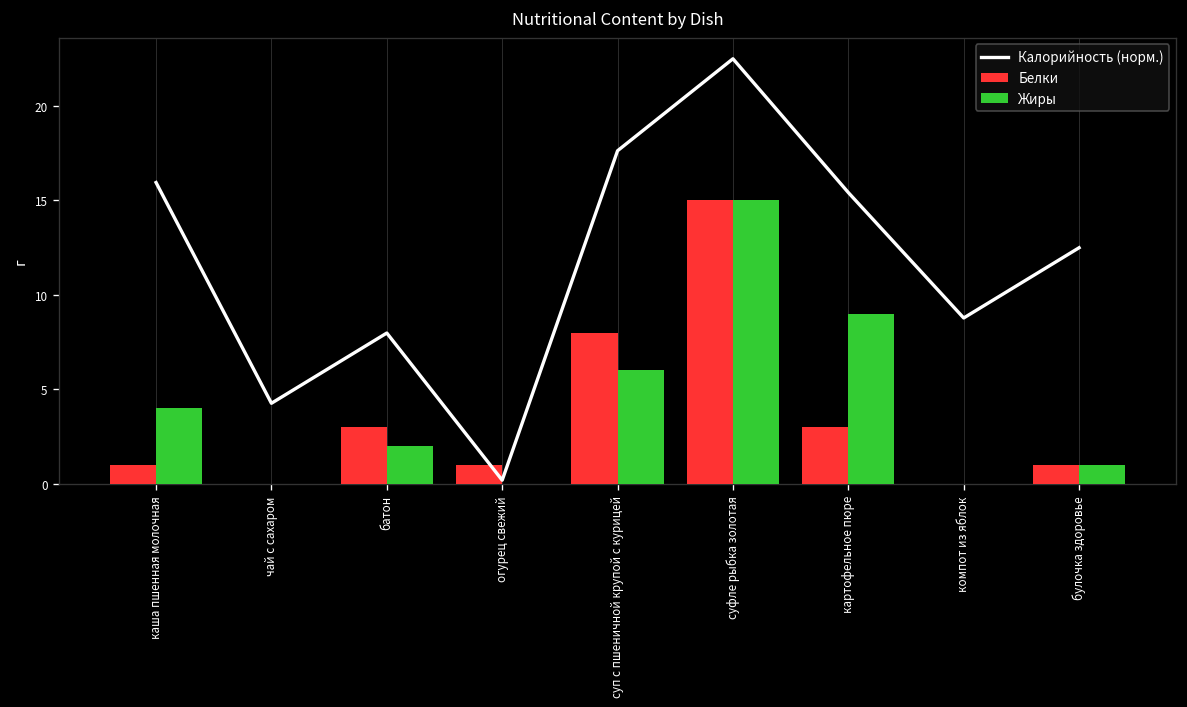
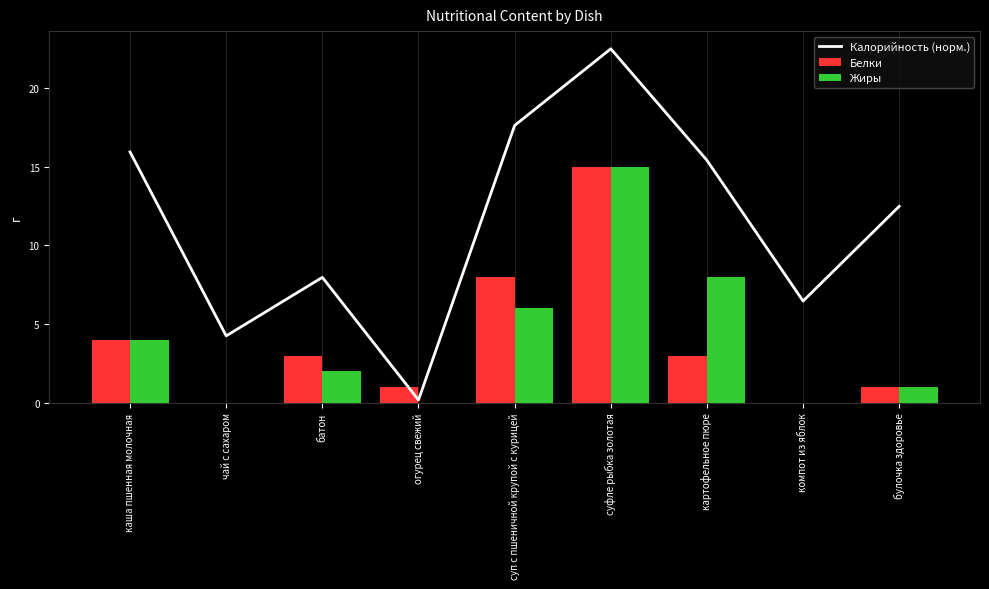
Белки, каша пшенная молочная: 1 -> 4
Жиры, картофельное пюре: 9 -> 8
Калорийность (норм.), компот из яблок: 8.8 -> 6.5
